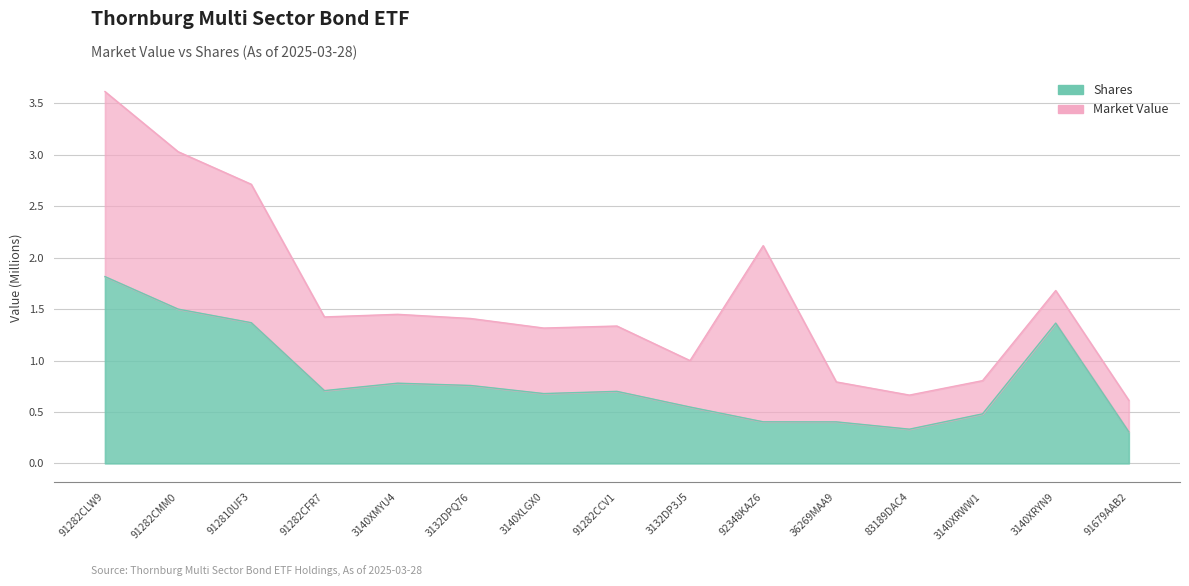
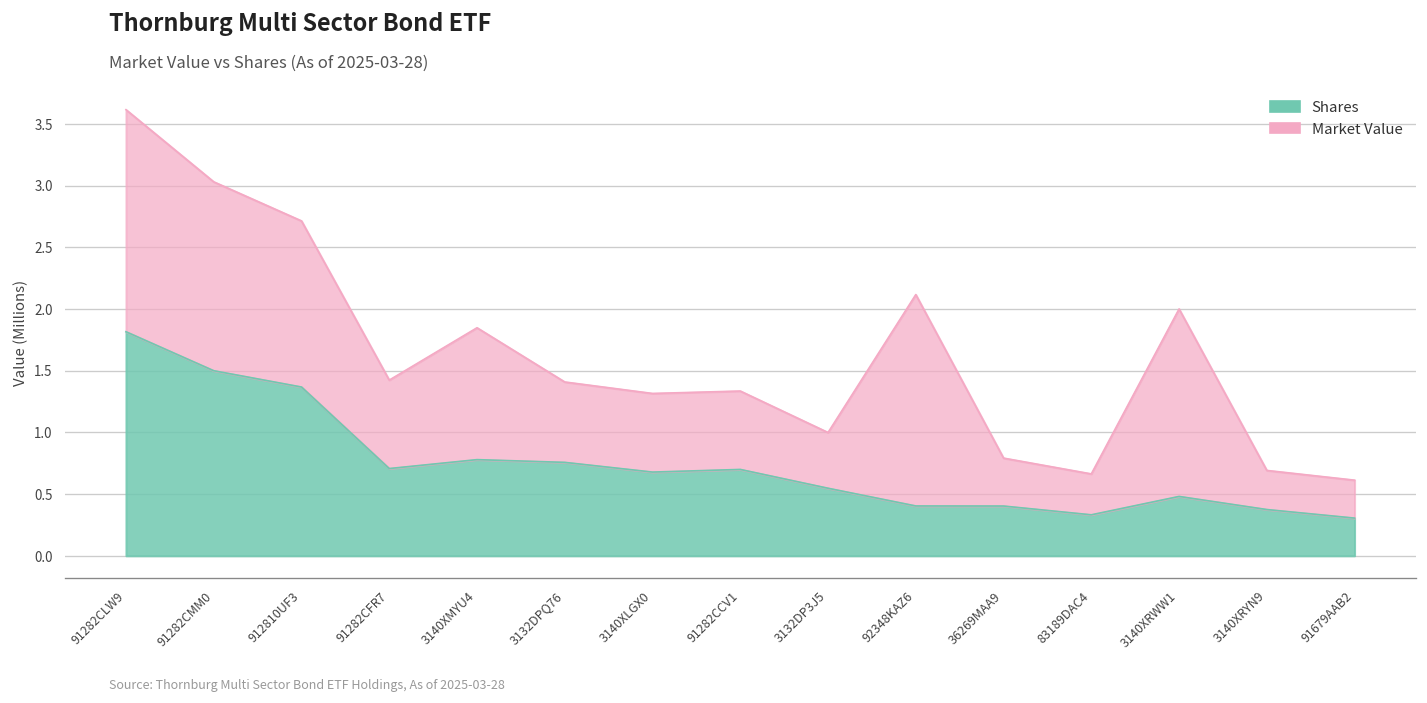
Market Value, 3140XMYU4: 0.67 -> 1.07
Market Value, 3140XRWW1: 0.32 -> 1.52
Shares, 3140XRYN9: 1.36 -> 0.38
